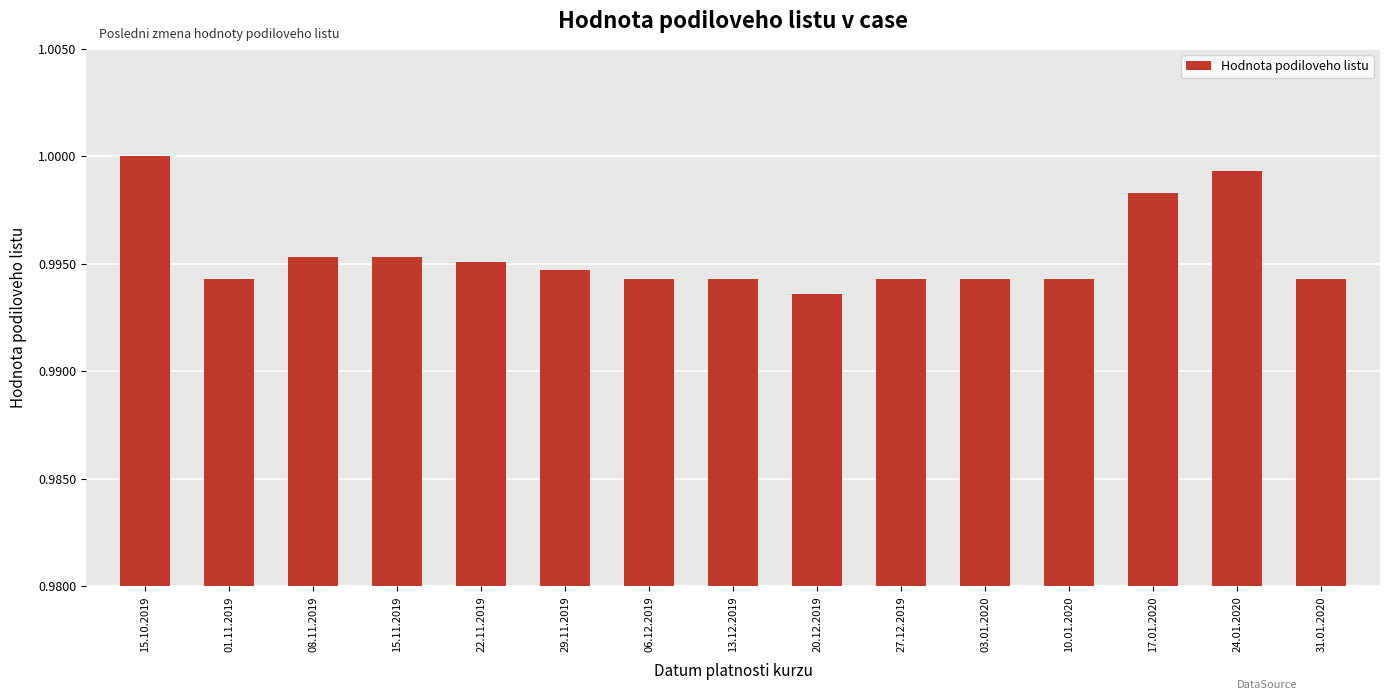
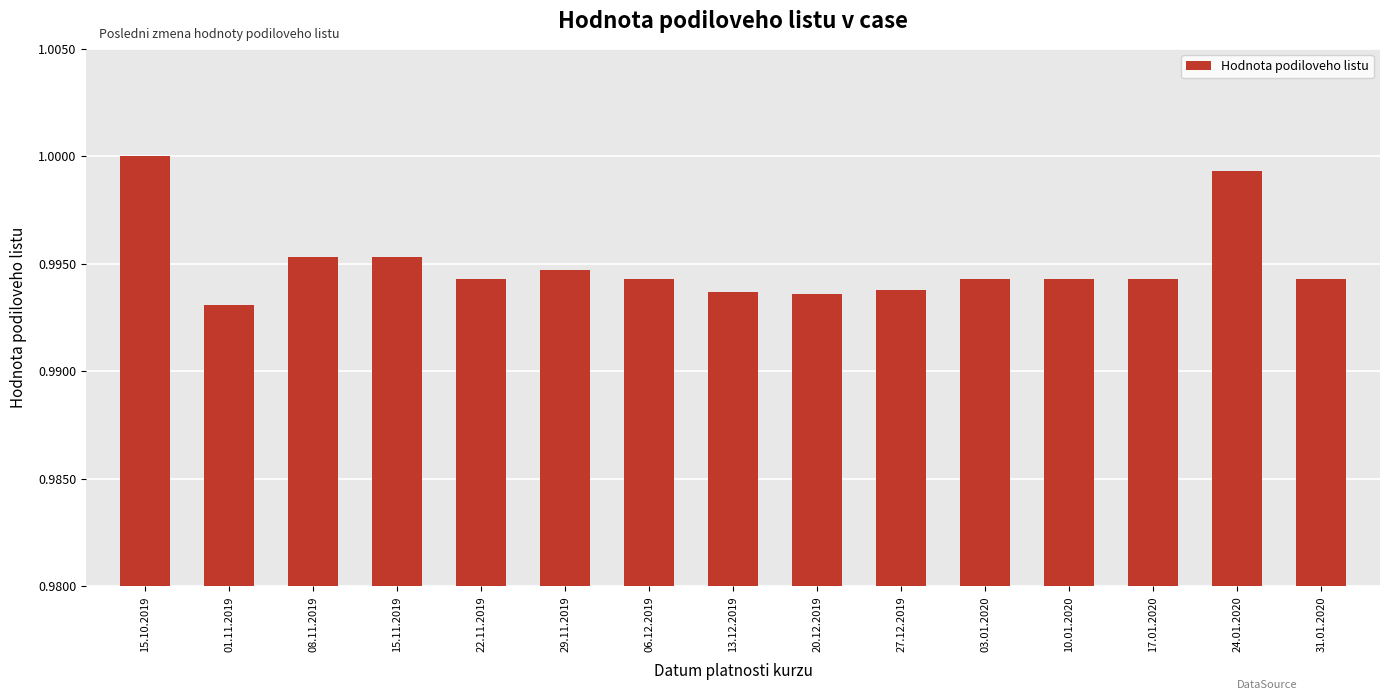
01.11.2019: 0.9943 -> 0.9931
22.11.2019: 0.9951 -> 0.9943
13.12.2019: 0.9943 -> 0.9937
27.12.2019: 0.9943 -> 0.9938
17.01.2020: 0.9983 -> 0.9943
